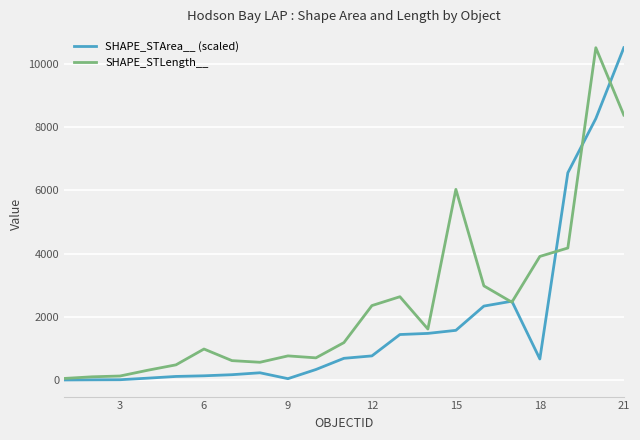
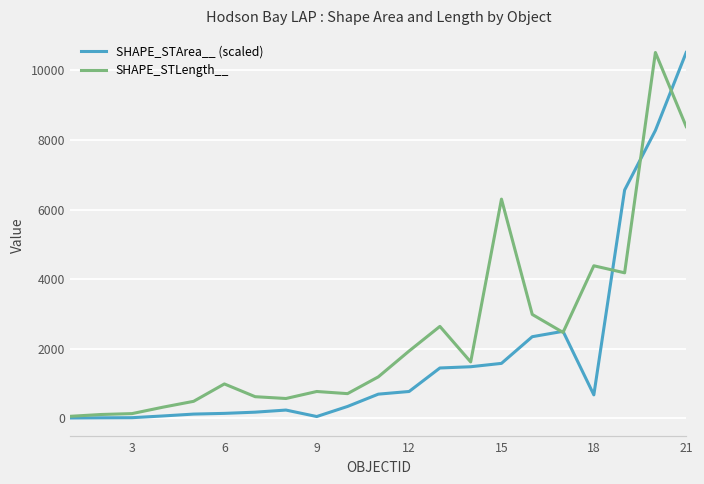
SHAPE_STLength__, 12: 2400 -> 1900
SHAPE_STLength__, 15: 6000 -> 6300
SHAPE_STLength__, 18: 3900 -> 4400
